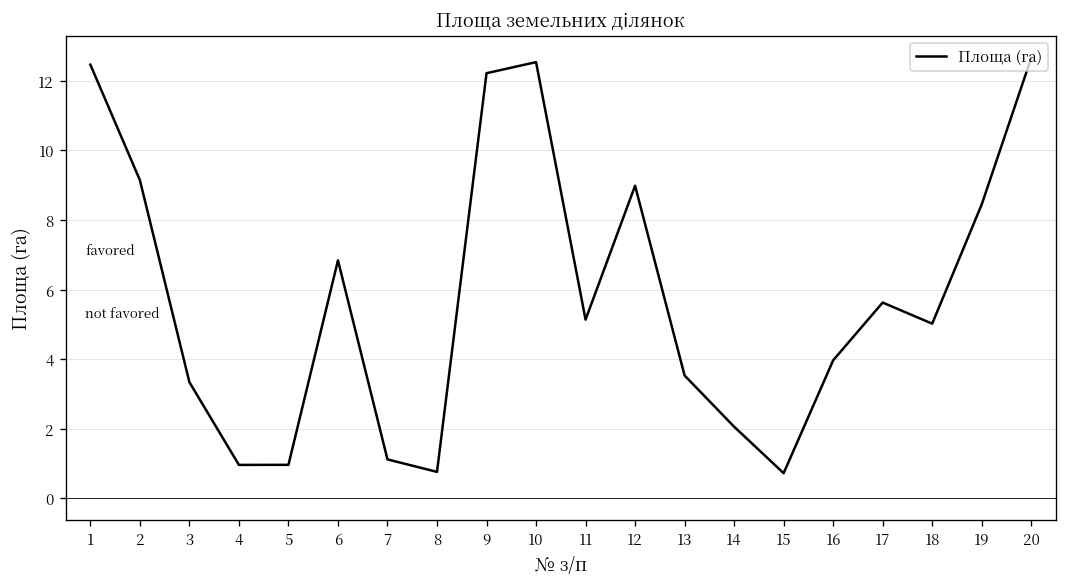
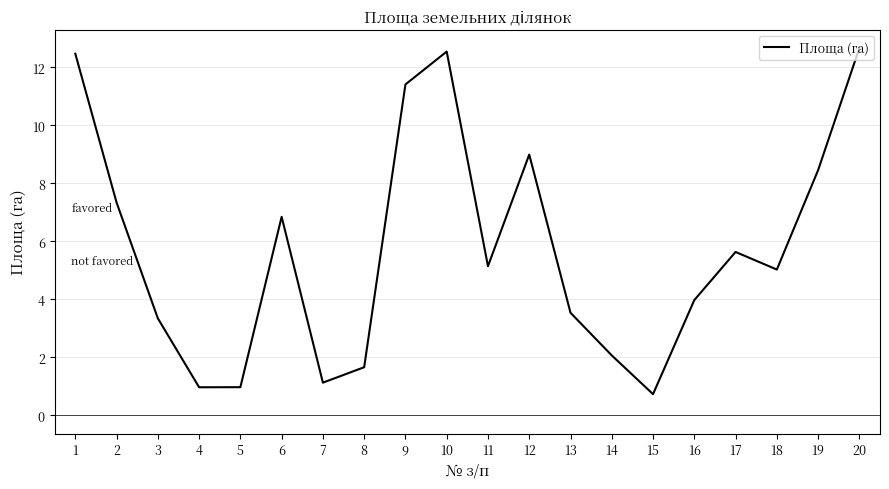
2: 9.1 -> 7.3
8: 0.8 -> 1.7
9: 12.2 -> 11.4
